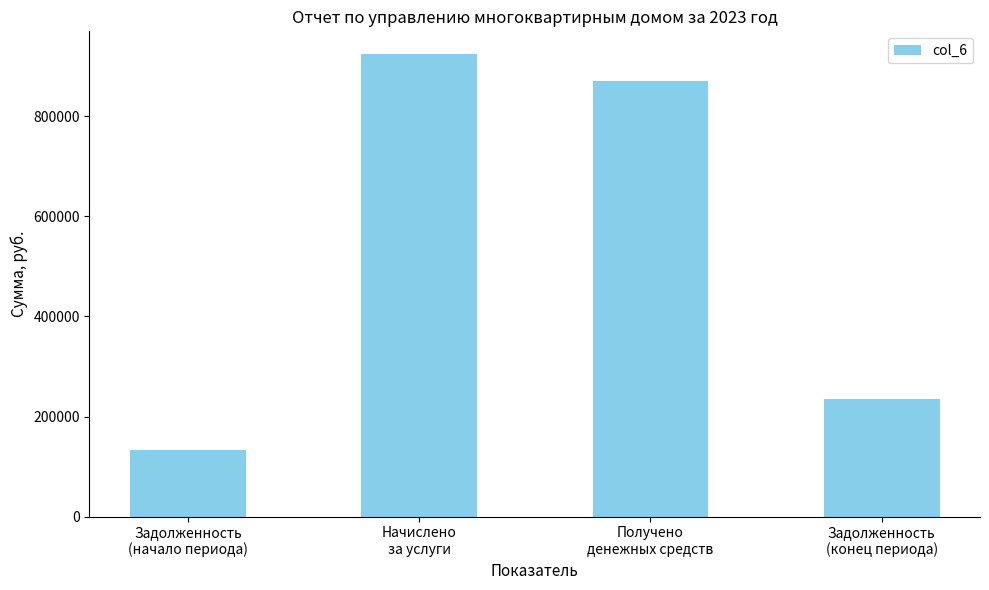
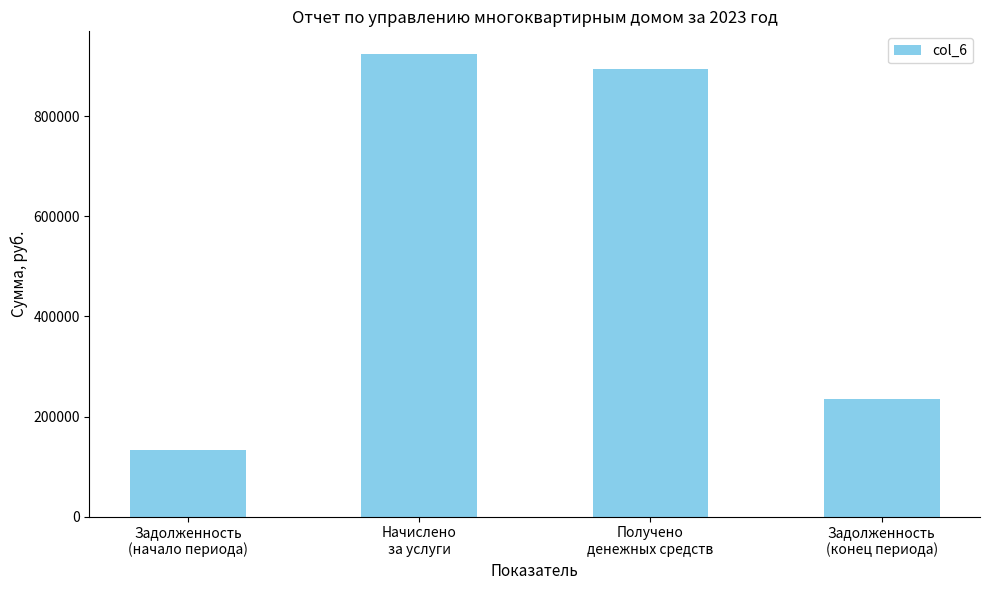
Получено денежных средств: 870000 -> 890000
